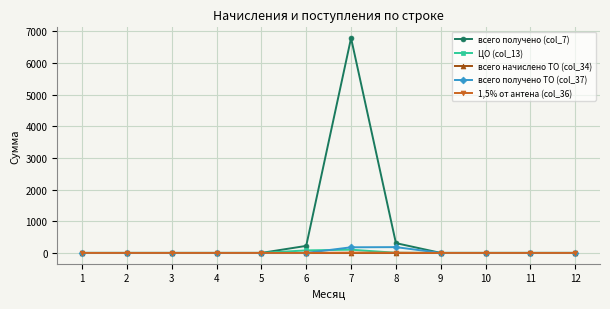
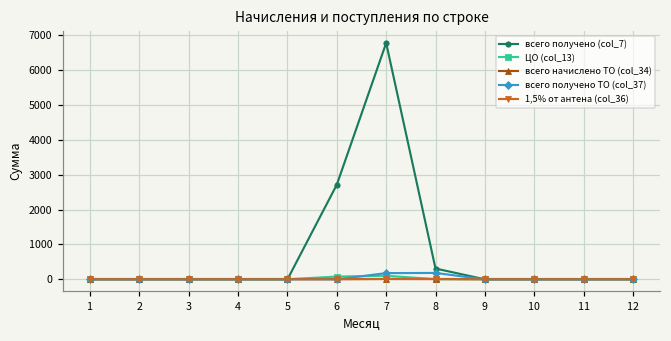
всего получено (col_7), 6: 200 -> 2700
